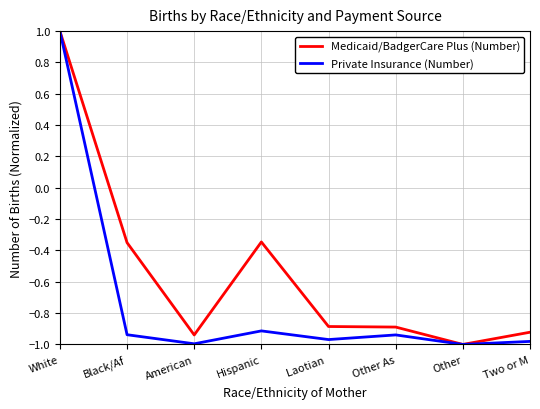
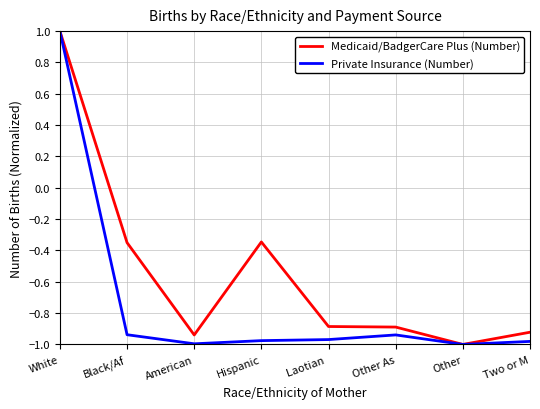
Private Insurance (Number), Hispanic: -0.91 -> -0.98
